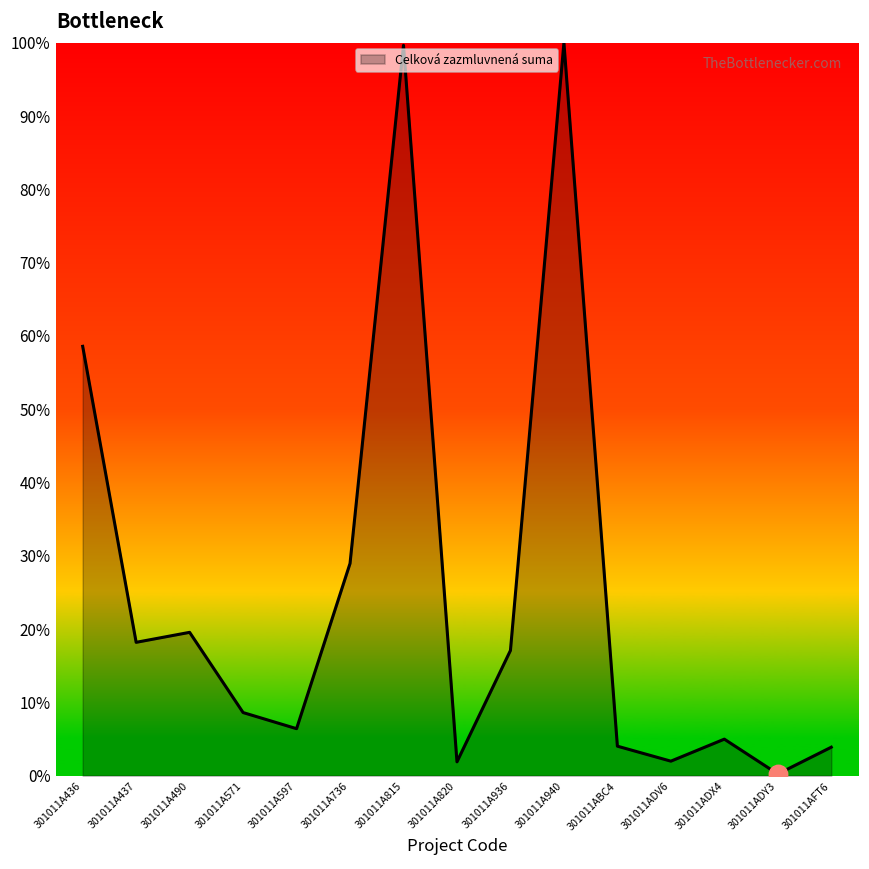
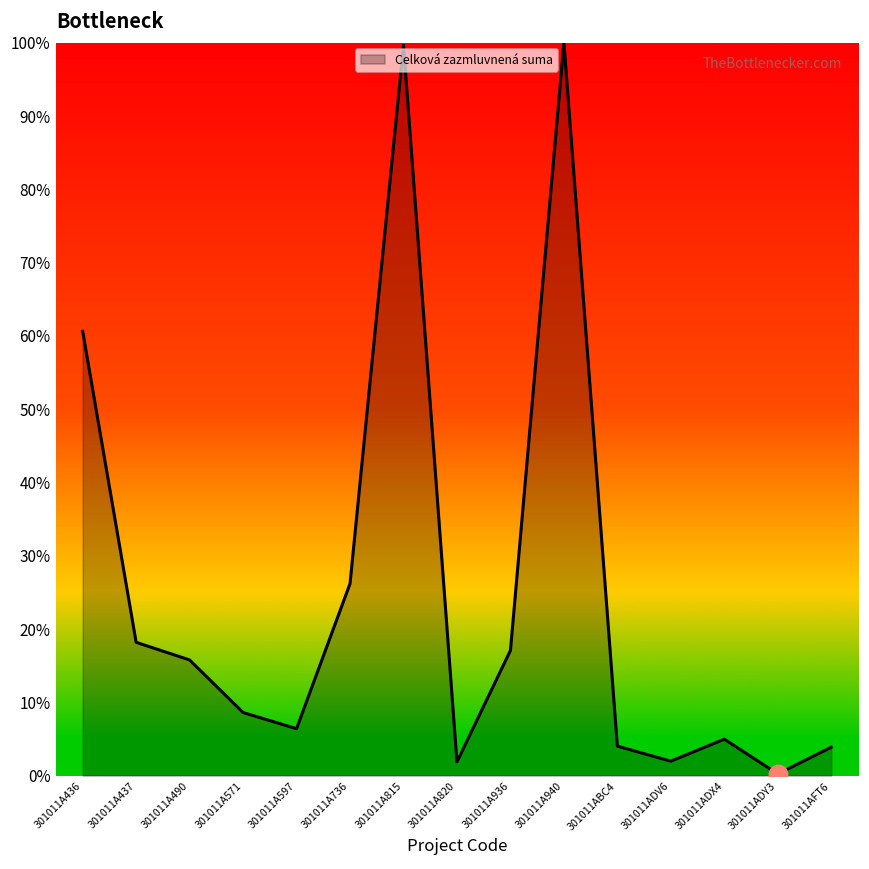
Celková zazmluvnená suma, 301011A436: 59% -> 61%
Celková zazmluvnená suma, 301011A490: 20% -> 16%
Celková zazmluvnená suma, 301011A736: 29% -> 26%
